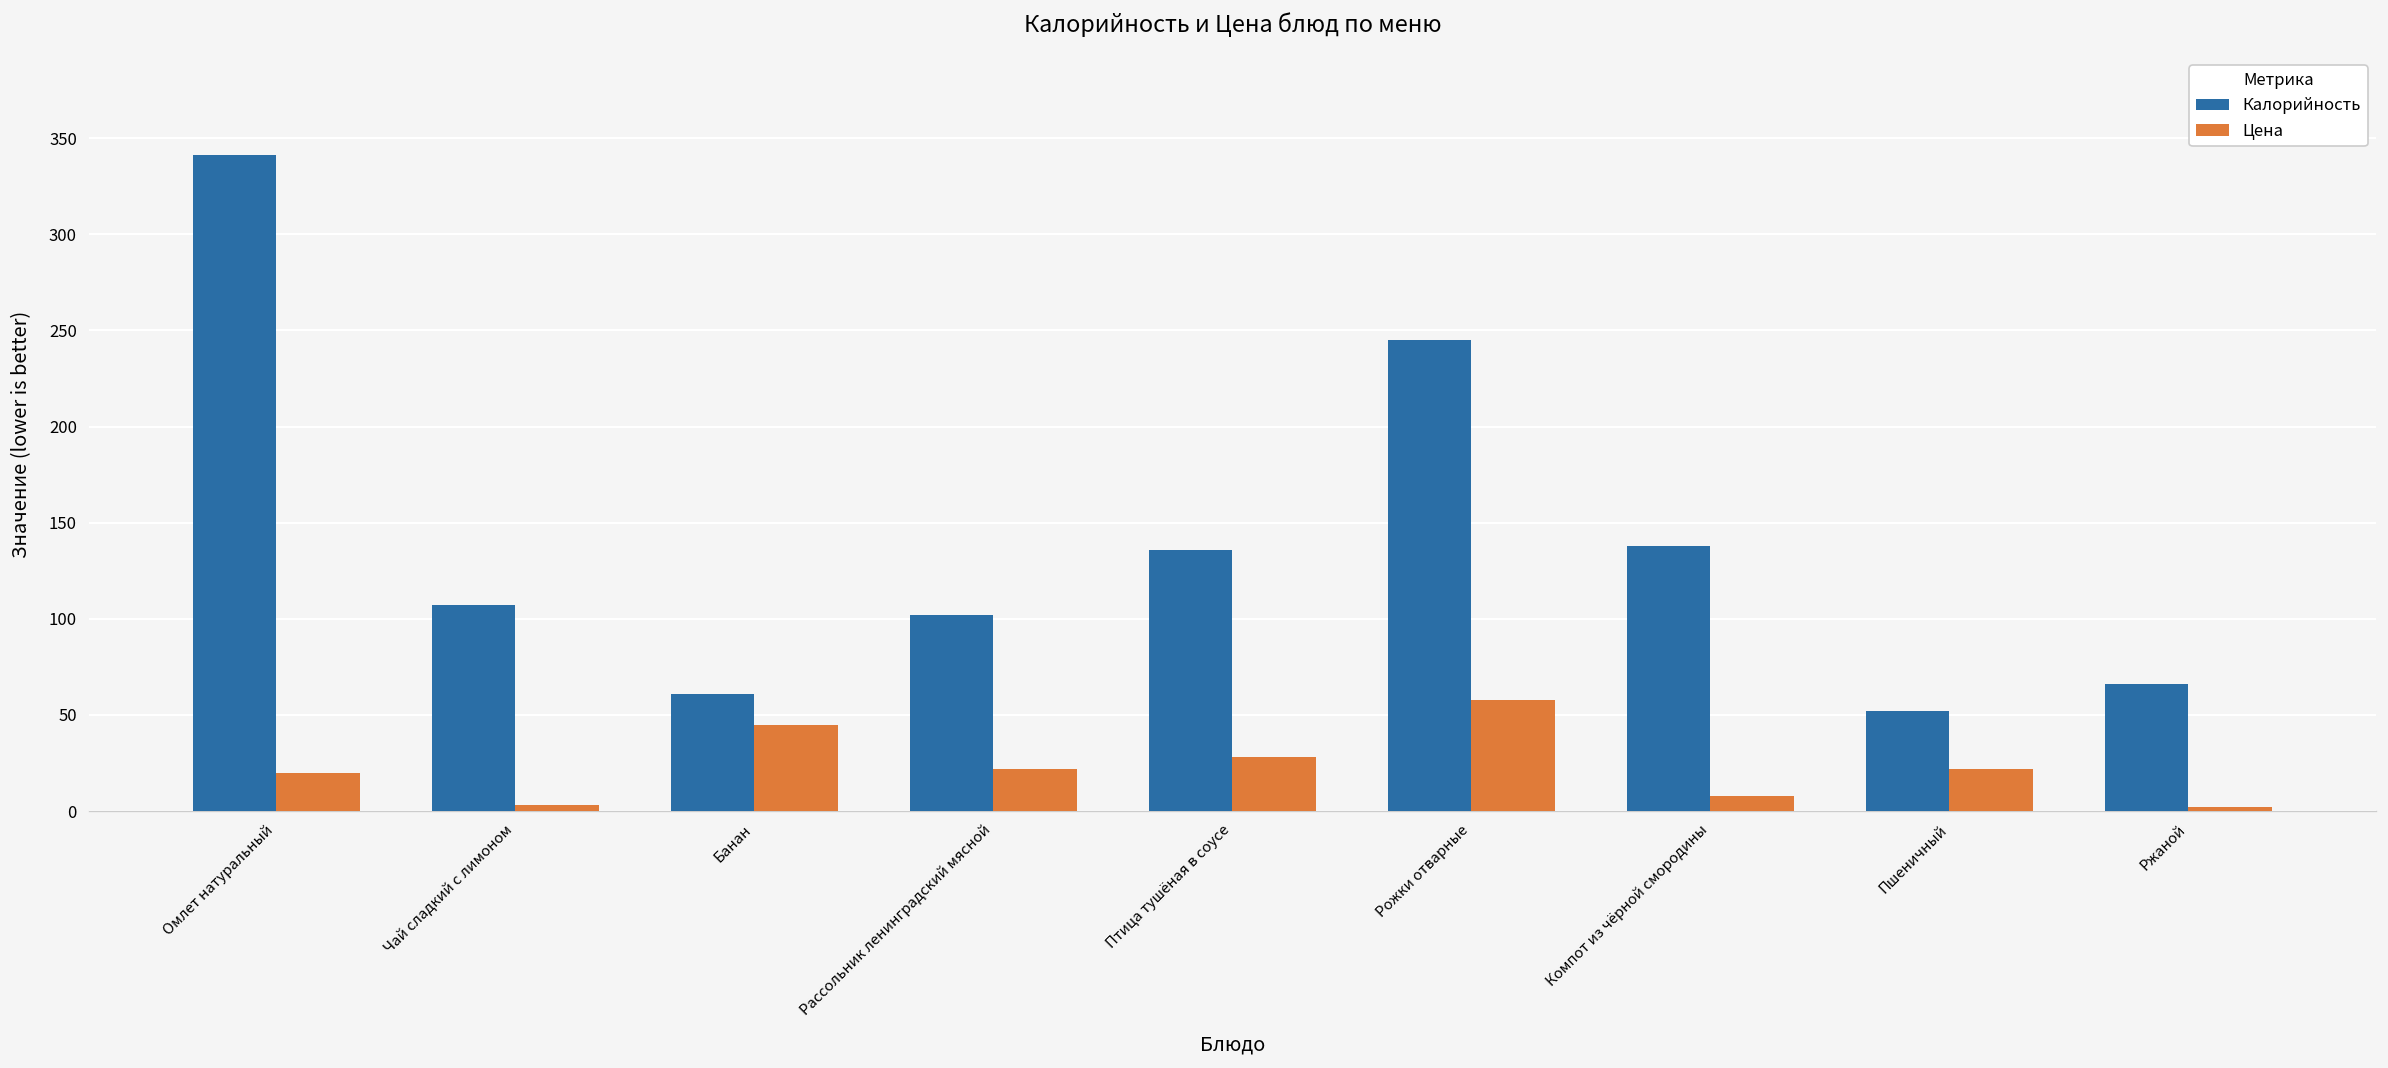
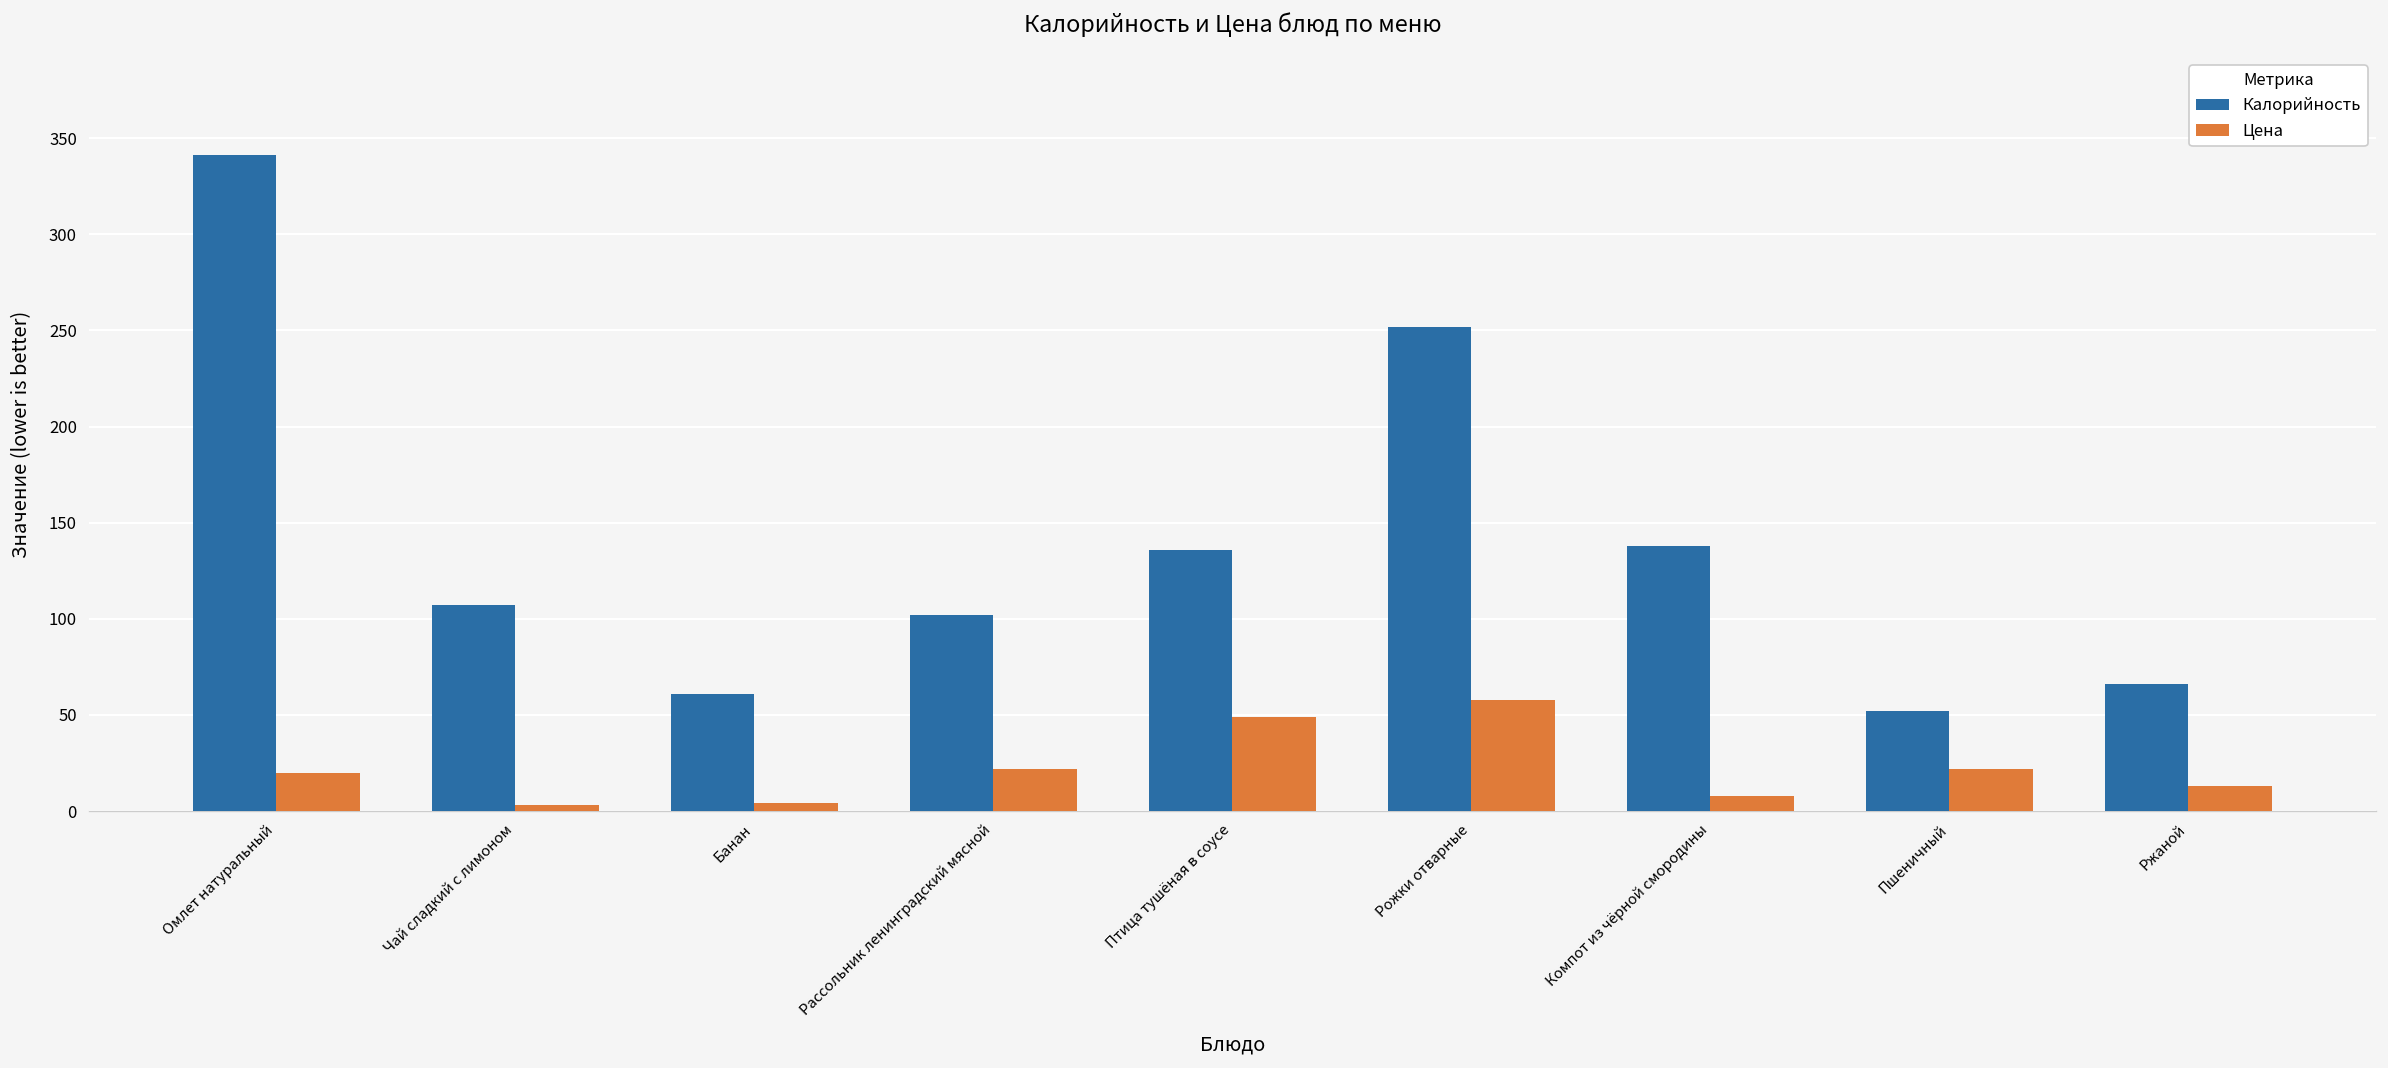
Цена, Банан: 45 -> 4
Цена, Птица тушёная в соусе: 28 -> 49
Калорийность, Рожки отварные: 245 -> 252
Цена, Ржаной: 2 -> 13
